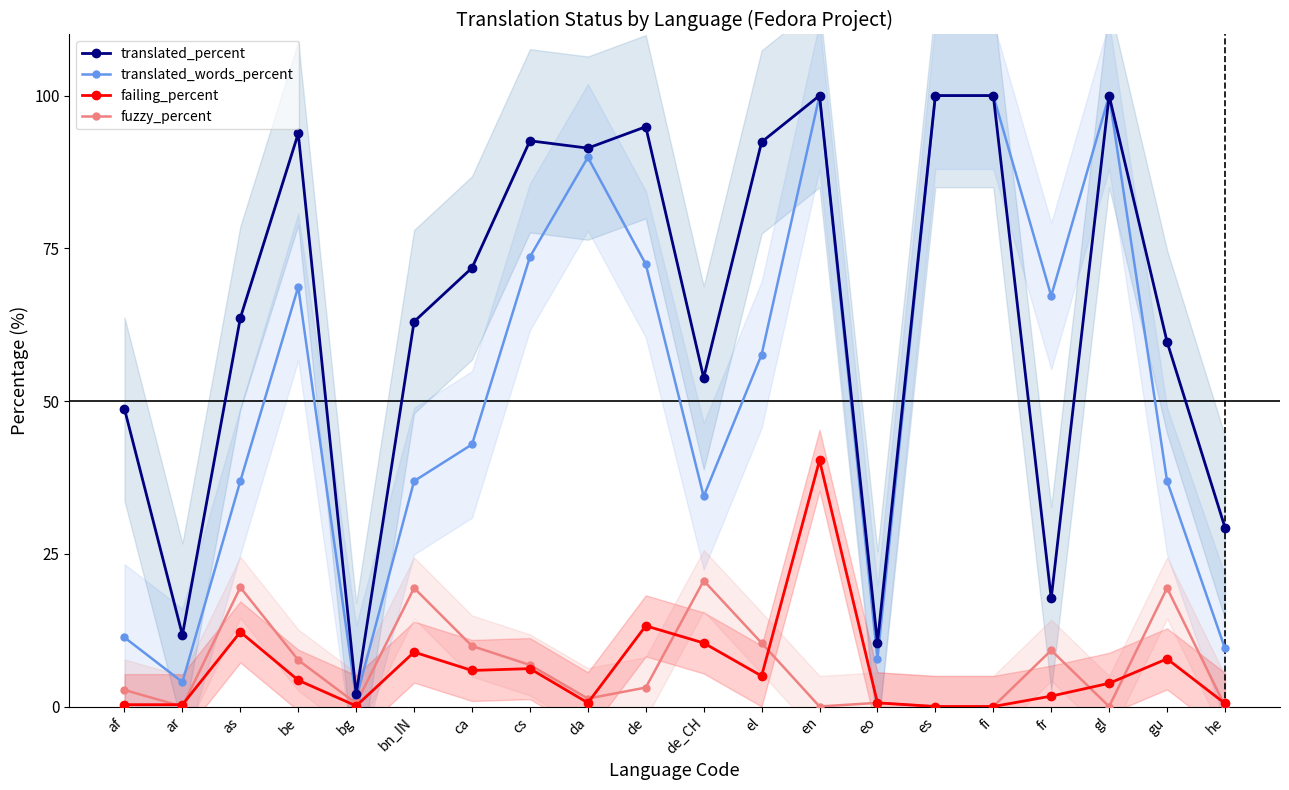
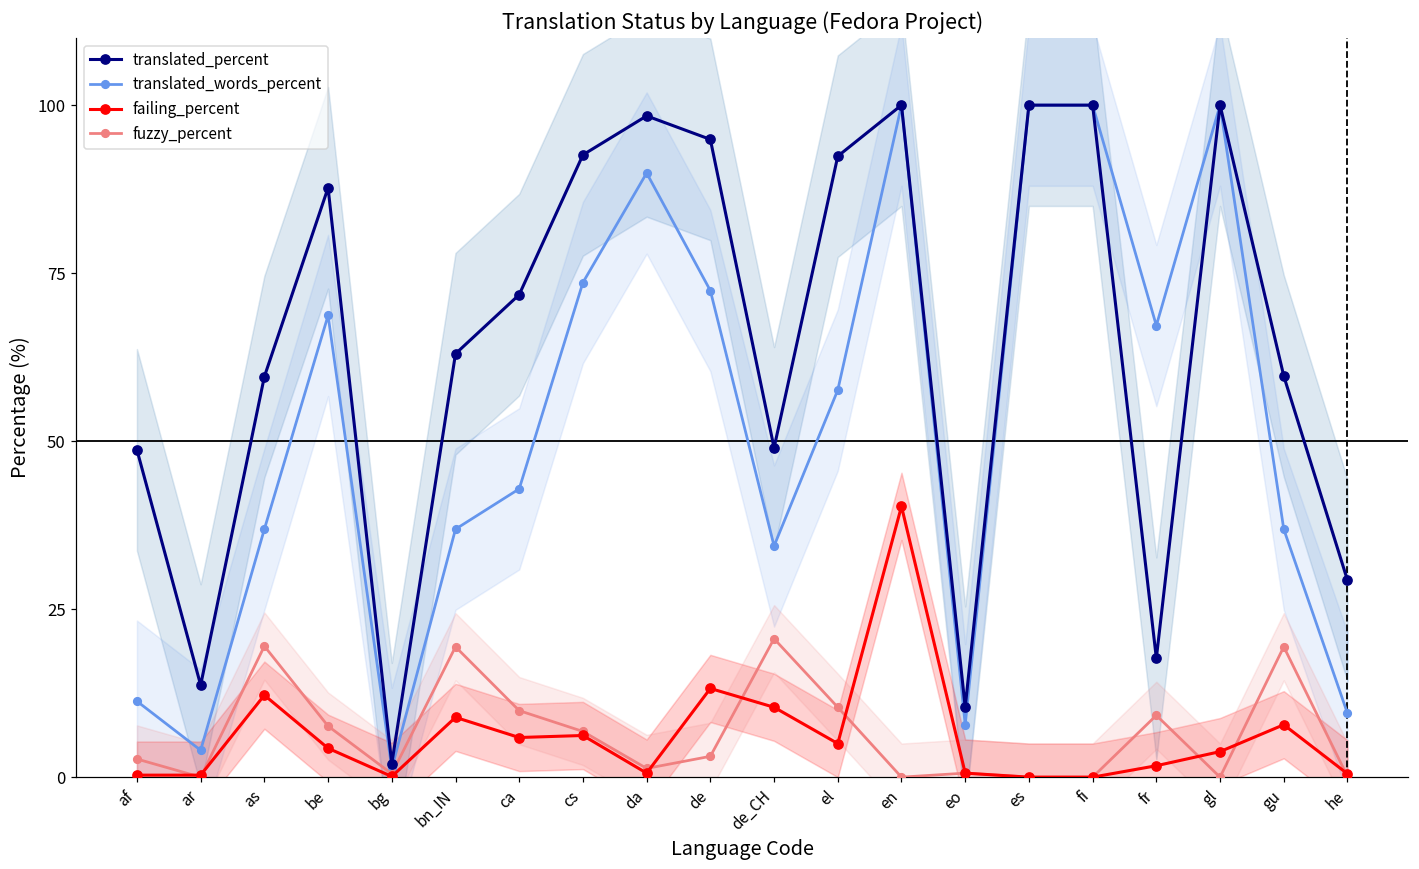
translated_percent, ar: 12 -> 14
translated_percent, as: 64 -> 60
translated_percent, be: 94 -> 88
translated_percent, da: 91 -> 98
translated_percent, de_CH: 54 -> 49
